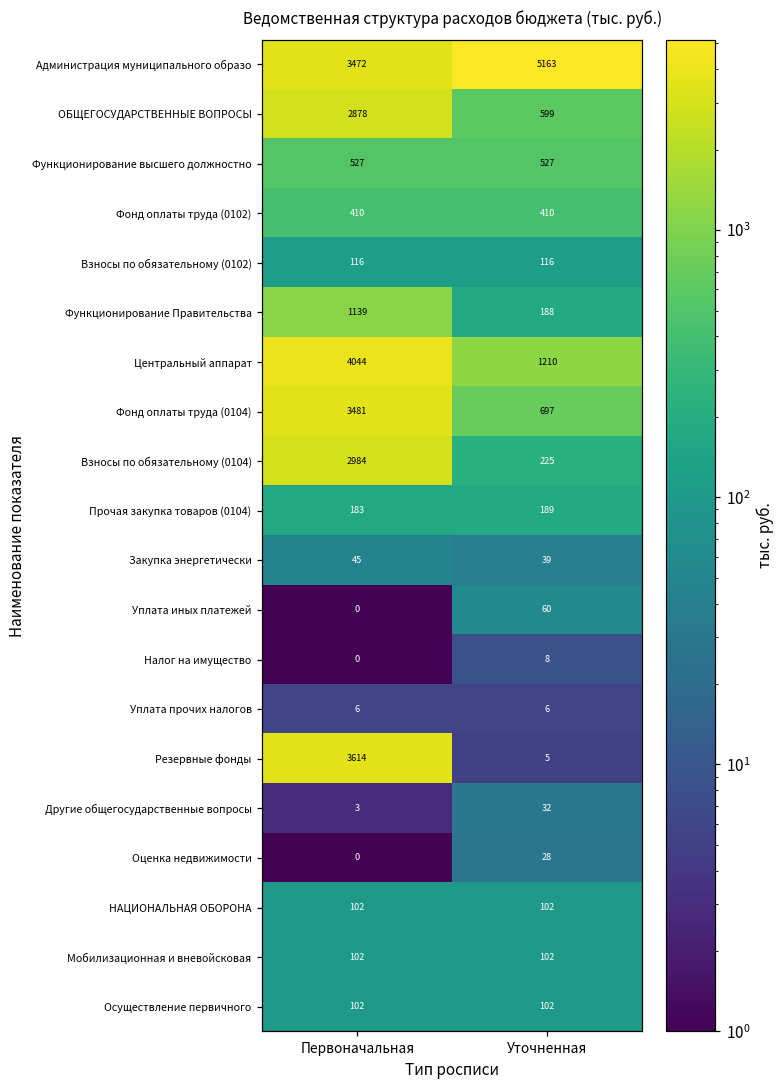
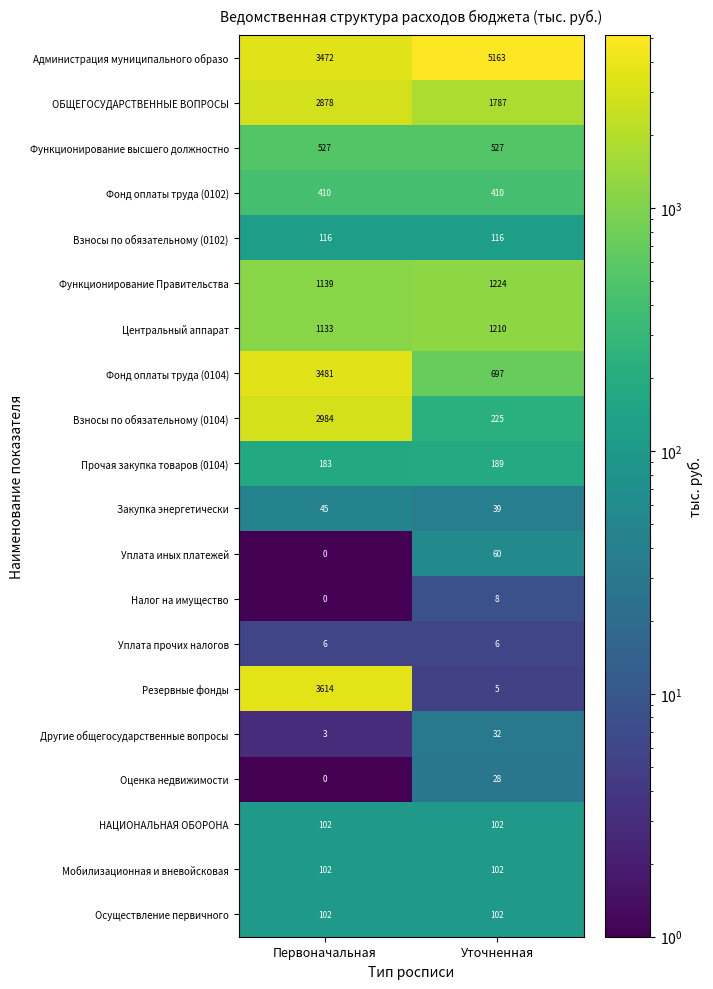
ОБЩЕГОСУДАРСТВЕННЫЕ ВОПРОСЫ, Уточненная: 599 -> 1787
Функционирование Правительства, Уточненная: 188 -> 1224
Центральный аппарат, Первоначальная: 4044 -> 1133
